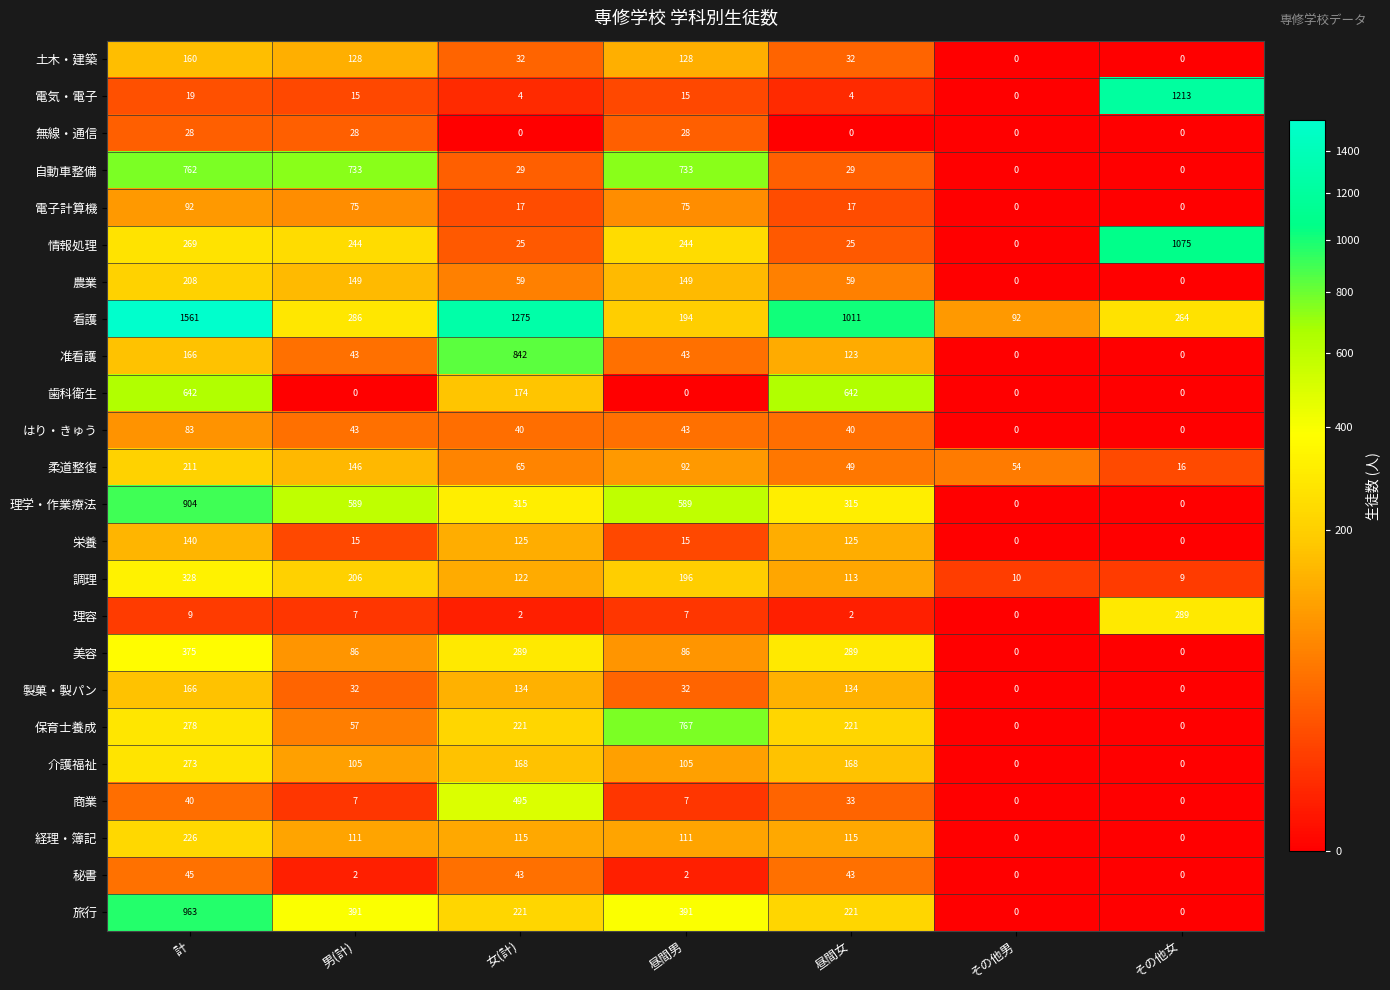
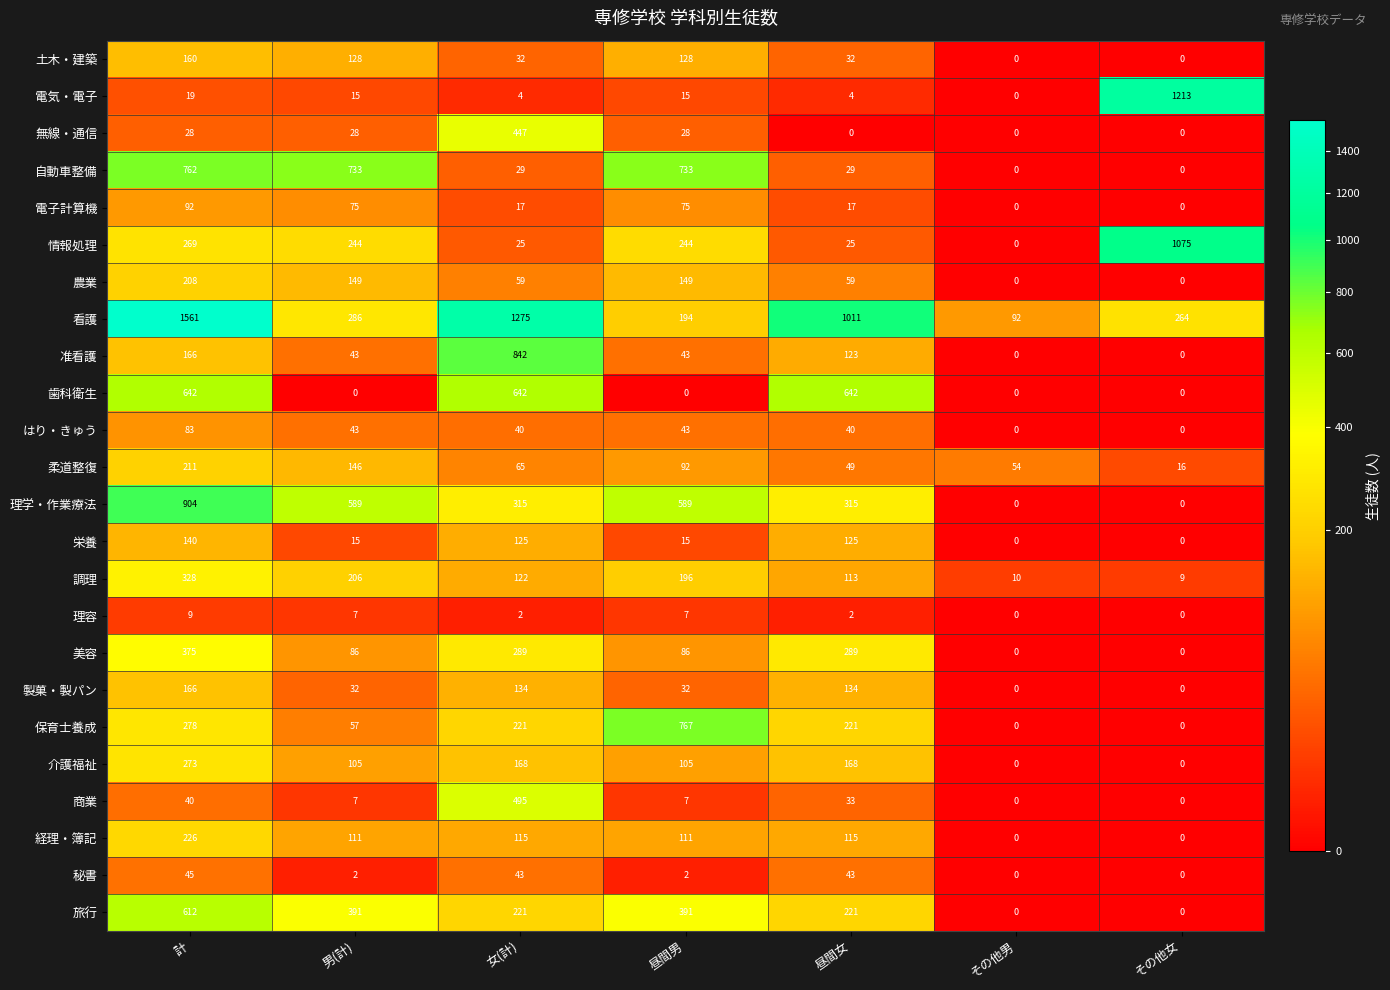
無線・通信, 女(計): 0 -> 447
歯科衛生, 女(計): 174 -> 642
理容, その他女: 289 -> 0
旅行, 計: 963 -> 612
